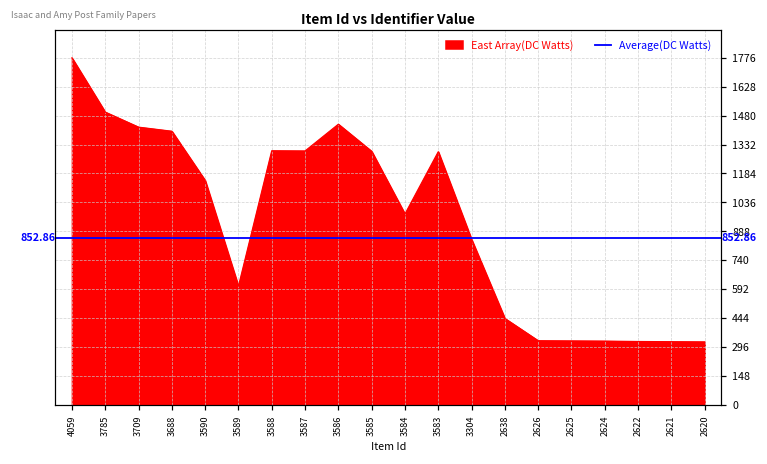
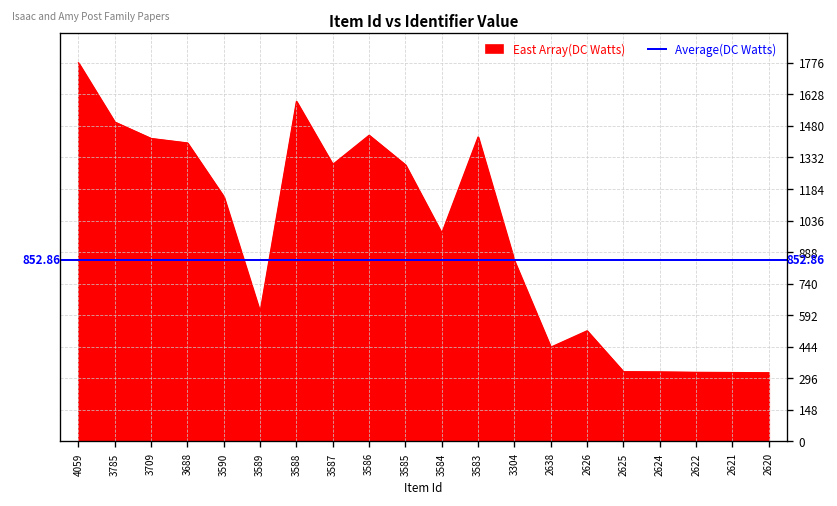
3588: 1300 -> 1600
3583: 1300 -> 1430
2626: 330 -> 520
